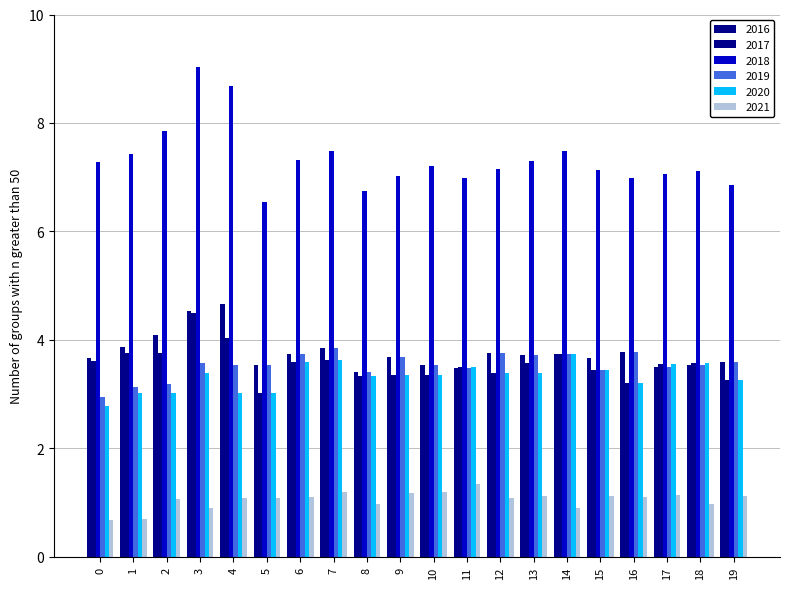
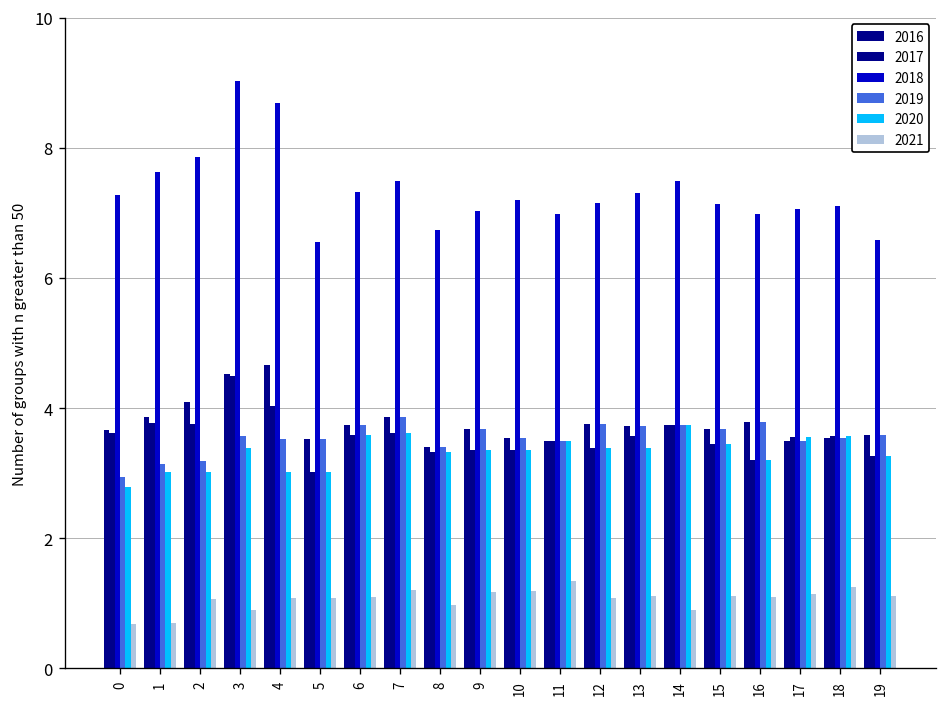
2018, 1: 7.4 -> 7.6
2019, 15: 3.5 -> 3.7
2021, 18: 1.0 -> 1.2
2018, 19: 6.9 -> 6.6
